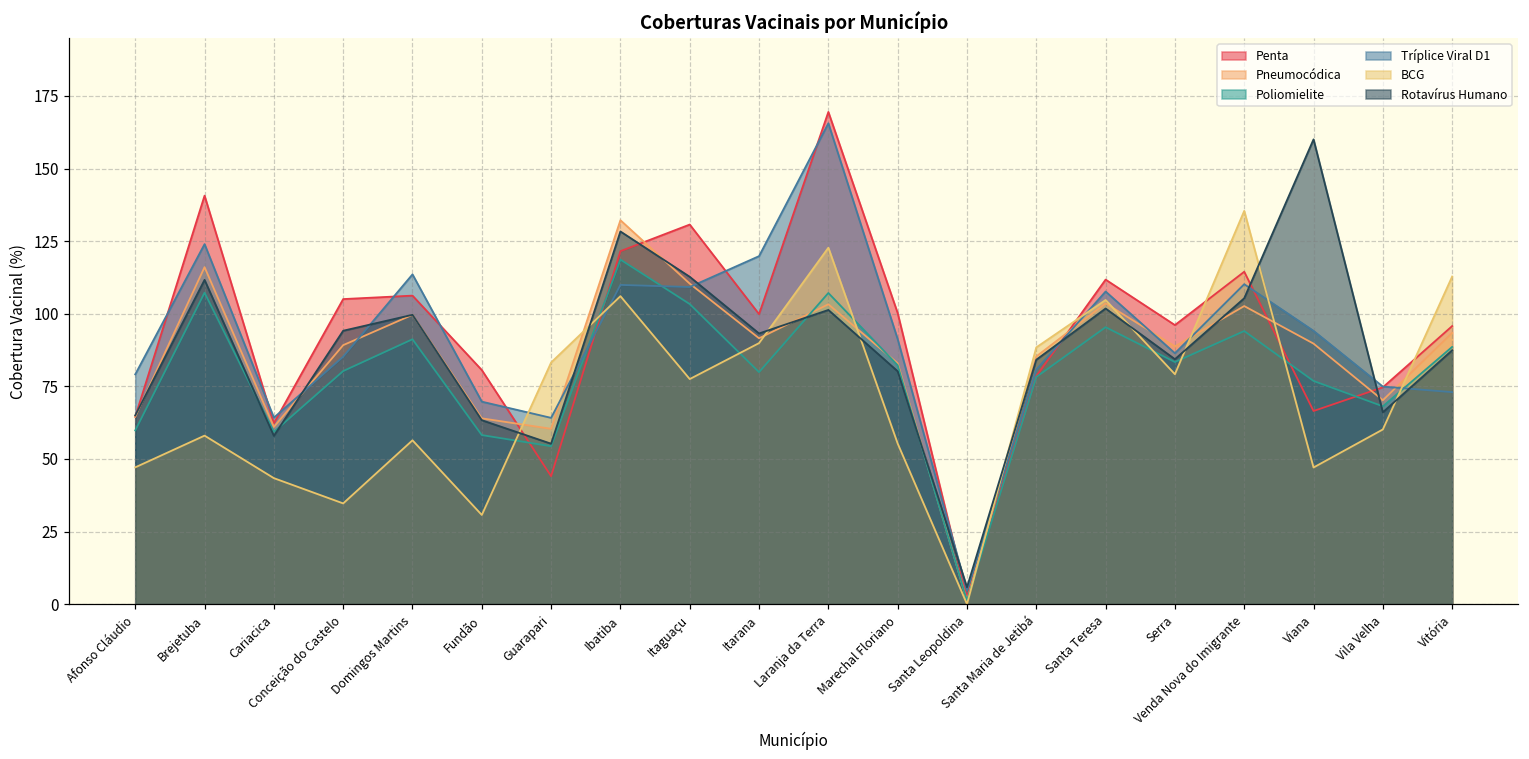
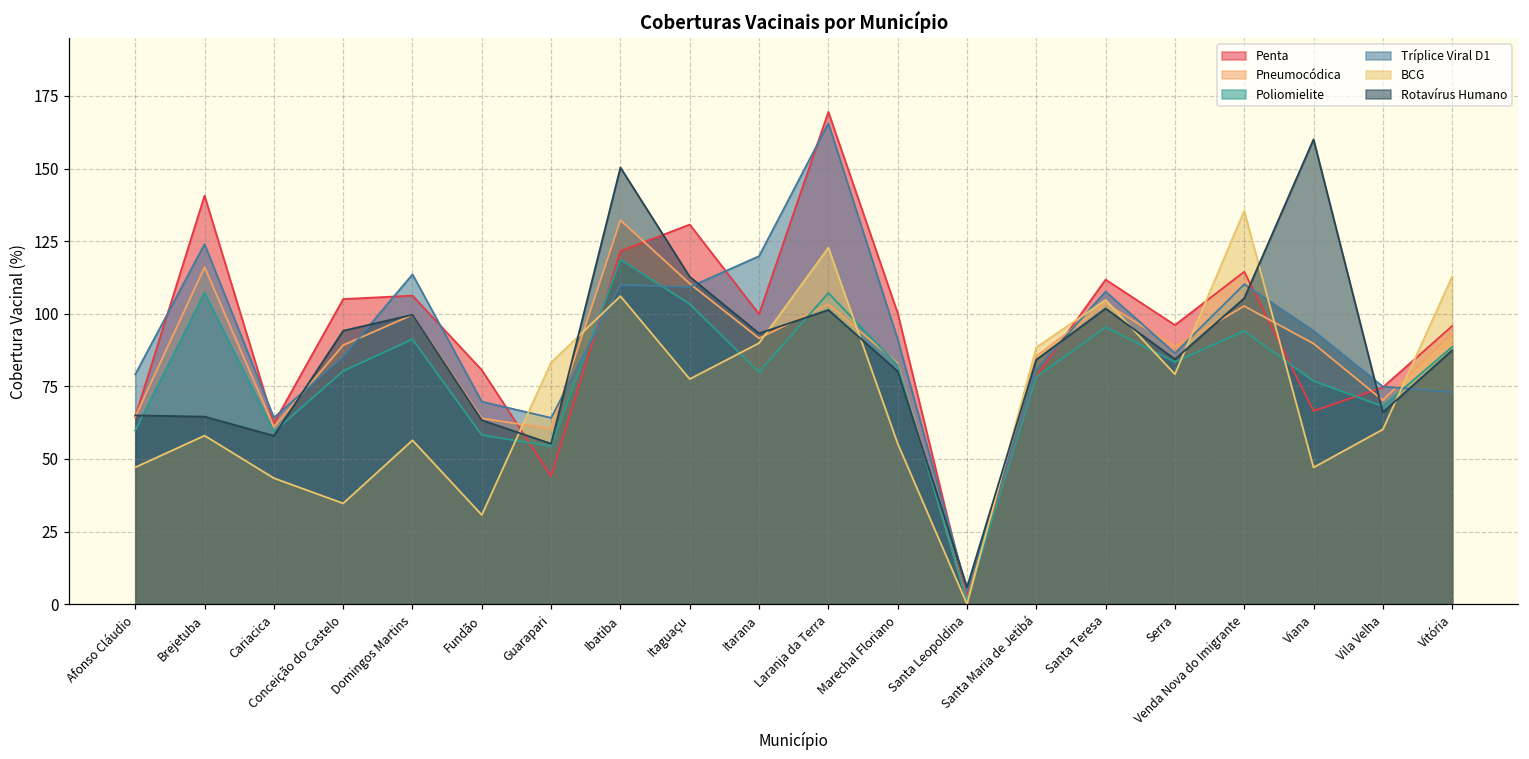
Rotavírus Humano, Brejetuba: 112 -> 65
Rotavírus Humano, Ibatiba: 128 -> 150
